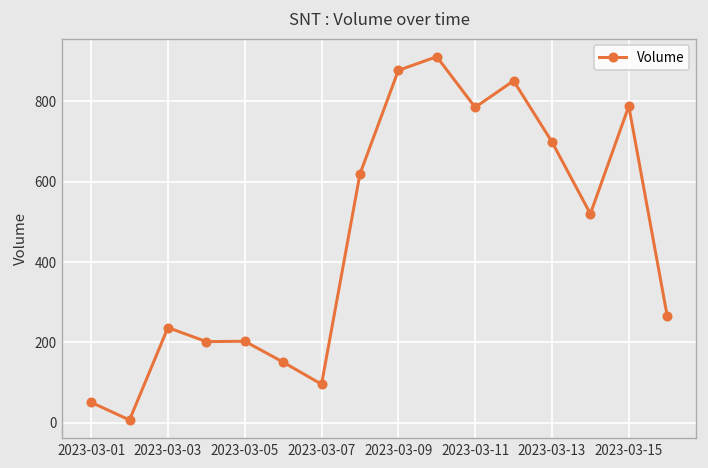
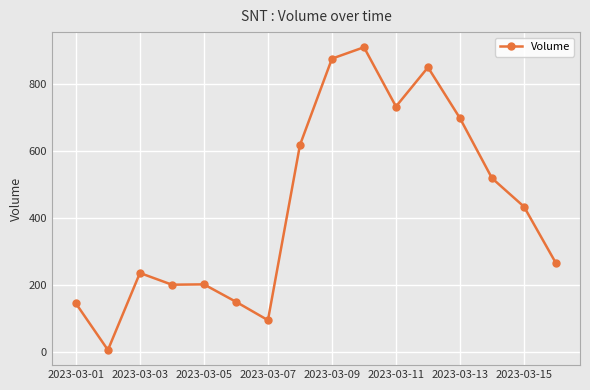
2023-03-01: 50 -> 150
2023-03-11: 790 -> 730
2023-03-15: 790 -> 440
